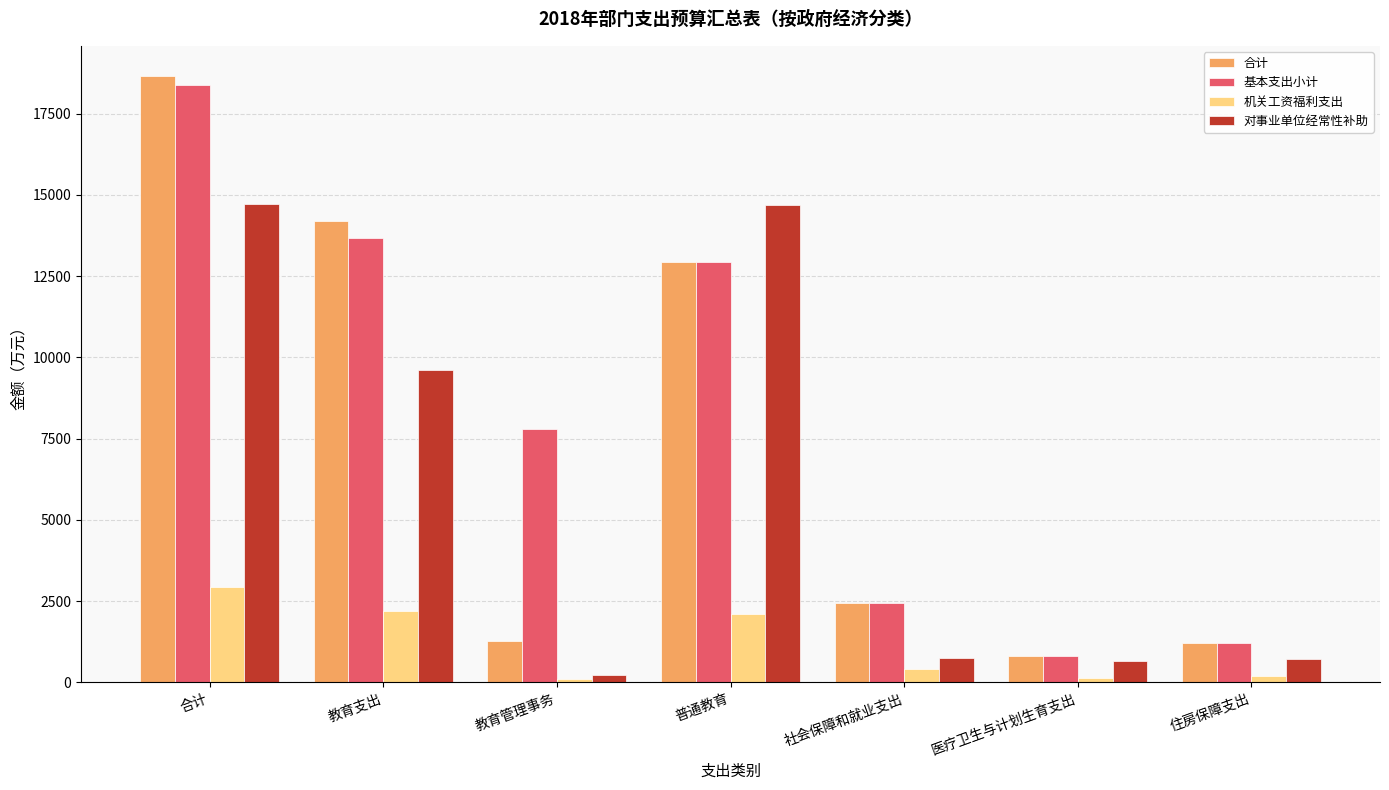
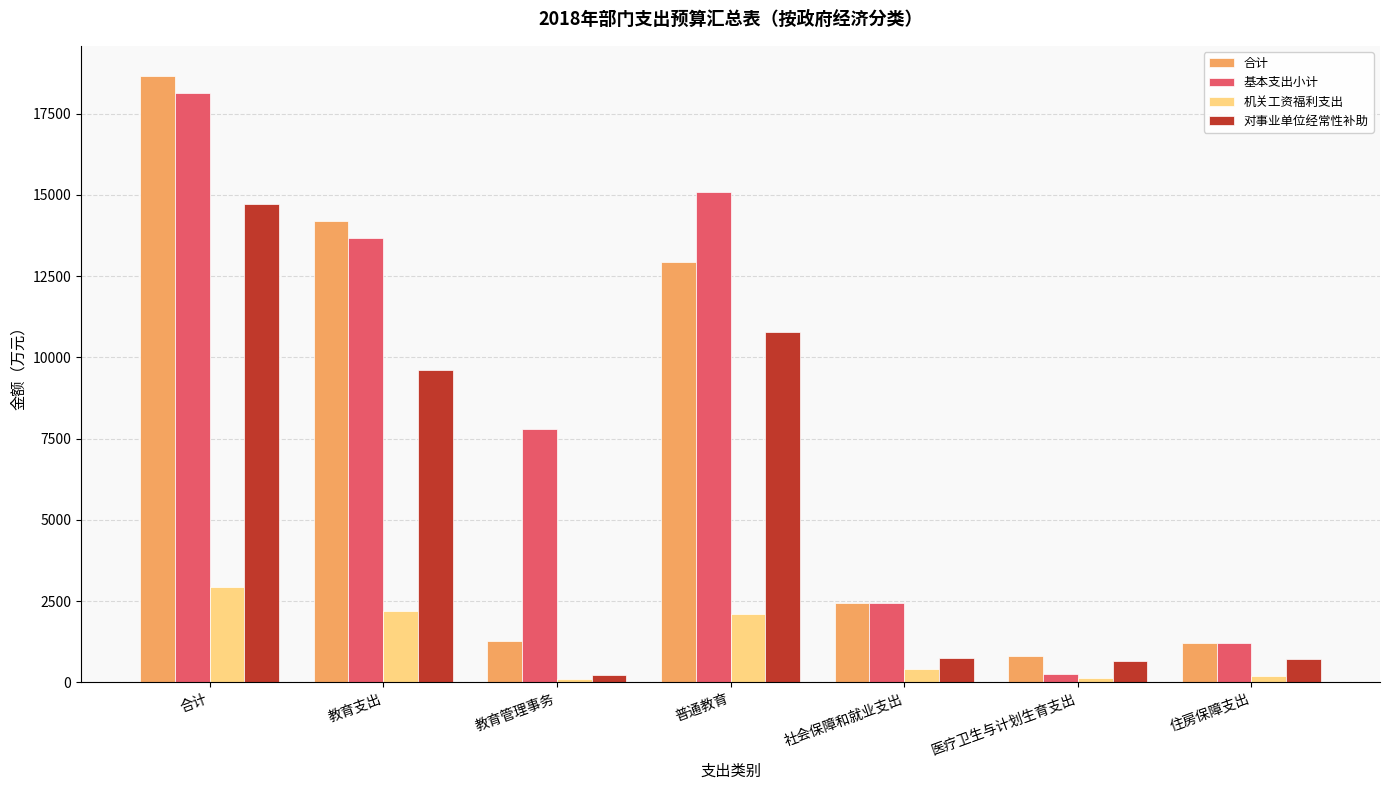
基本支出小计, 合计: 18400 -> 18100
基本支出小计, 普通教育: 12900 -> 15100
对事业单位经常性补助, 普通教育: 14700 -> 10800
基本支出小计, 医疗卫生与计划生育支出: 800 -> 300
